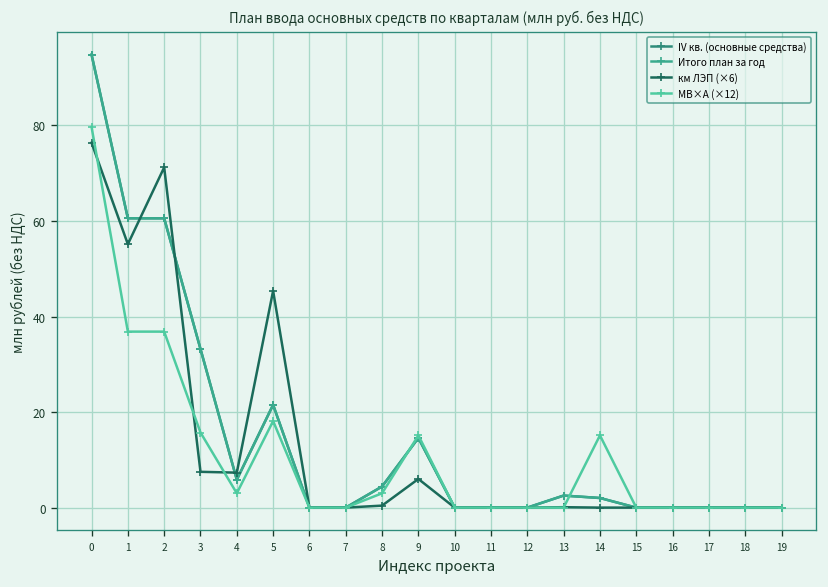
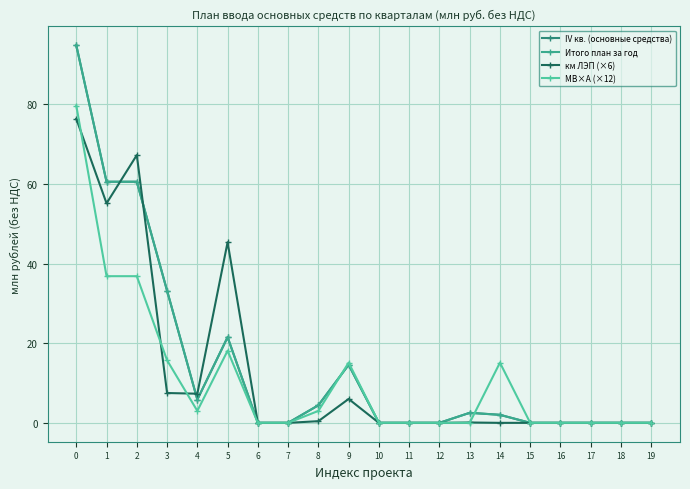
км ЛЭП (×6), 2: 71 -> 67
